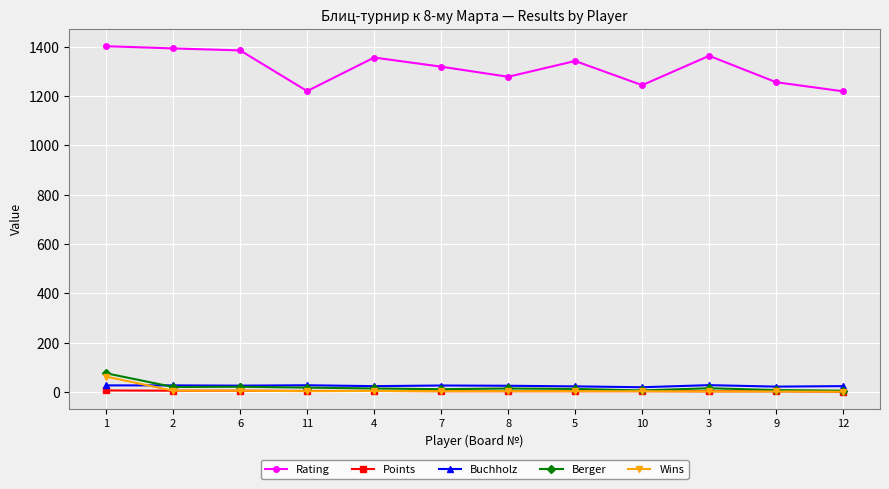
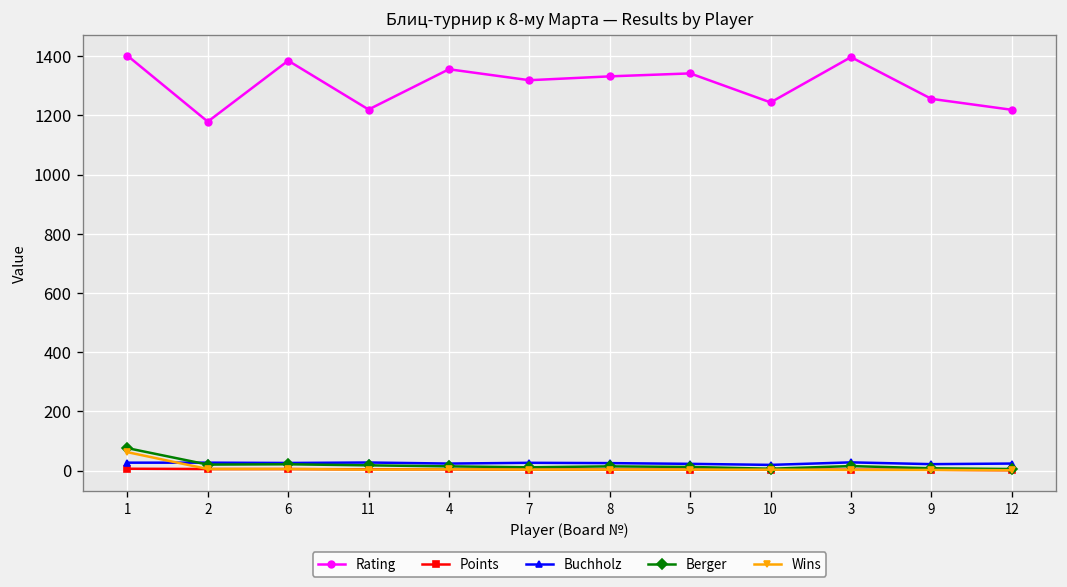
Rating, 2: 1390 -> 1180
Rating, 8: 1280 -> 1330
Rating, 3: 1360 -> 1400
